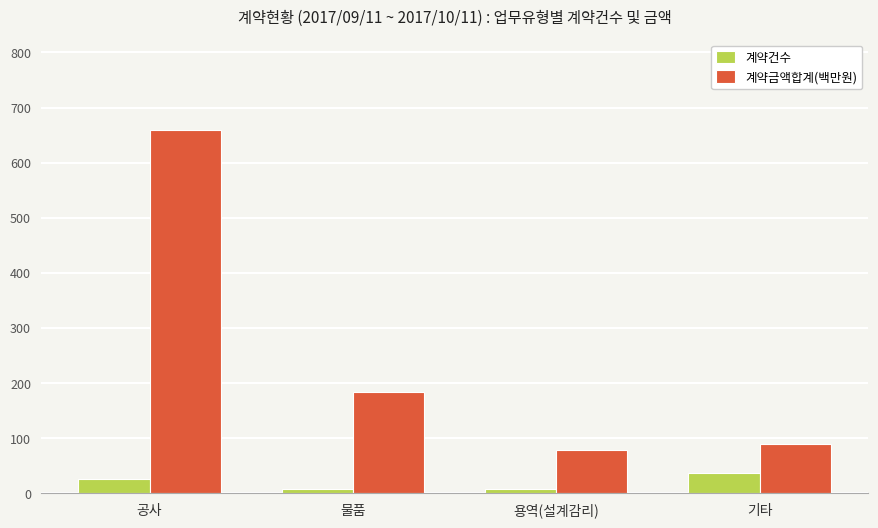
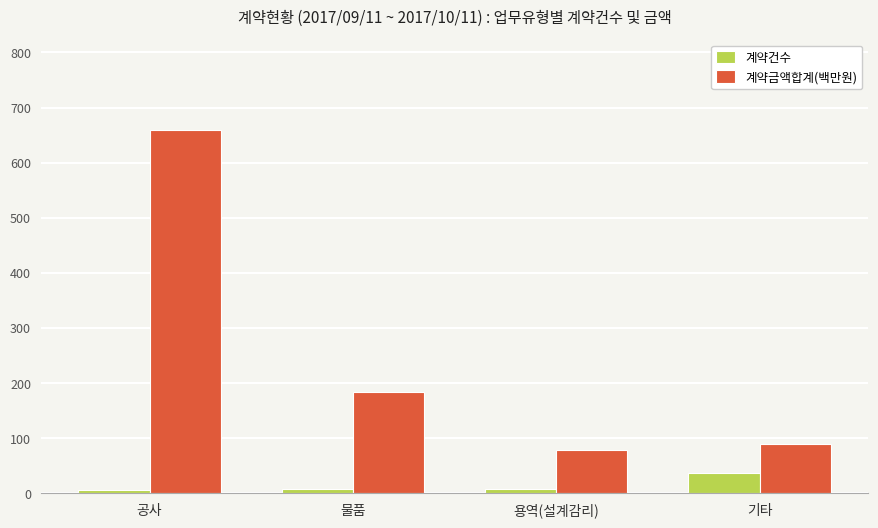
계약건수, 공사: 30 -> 10
